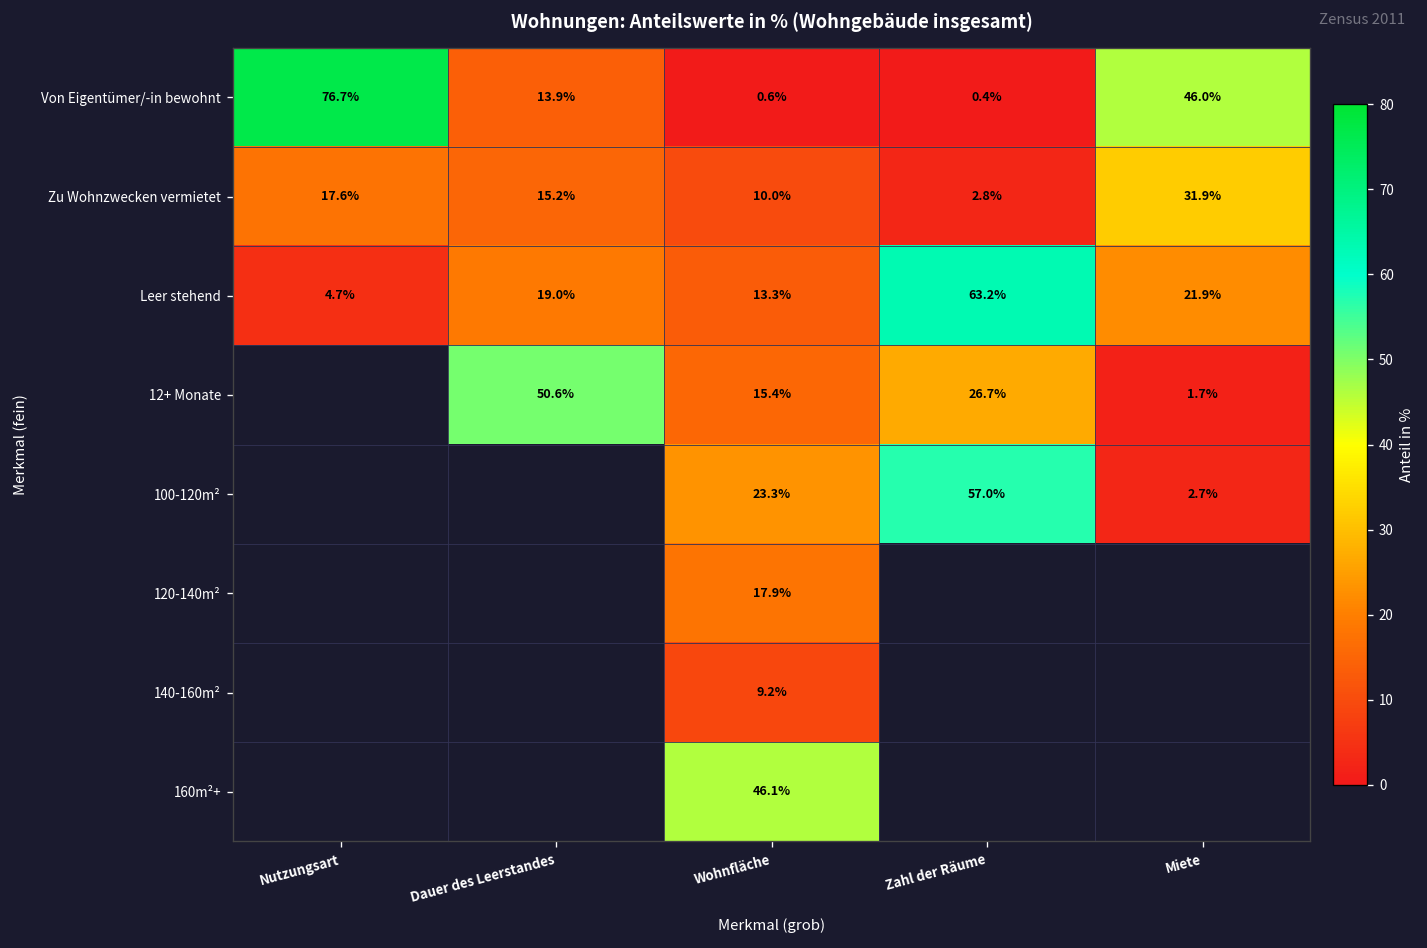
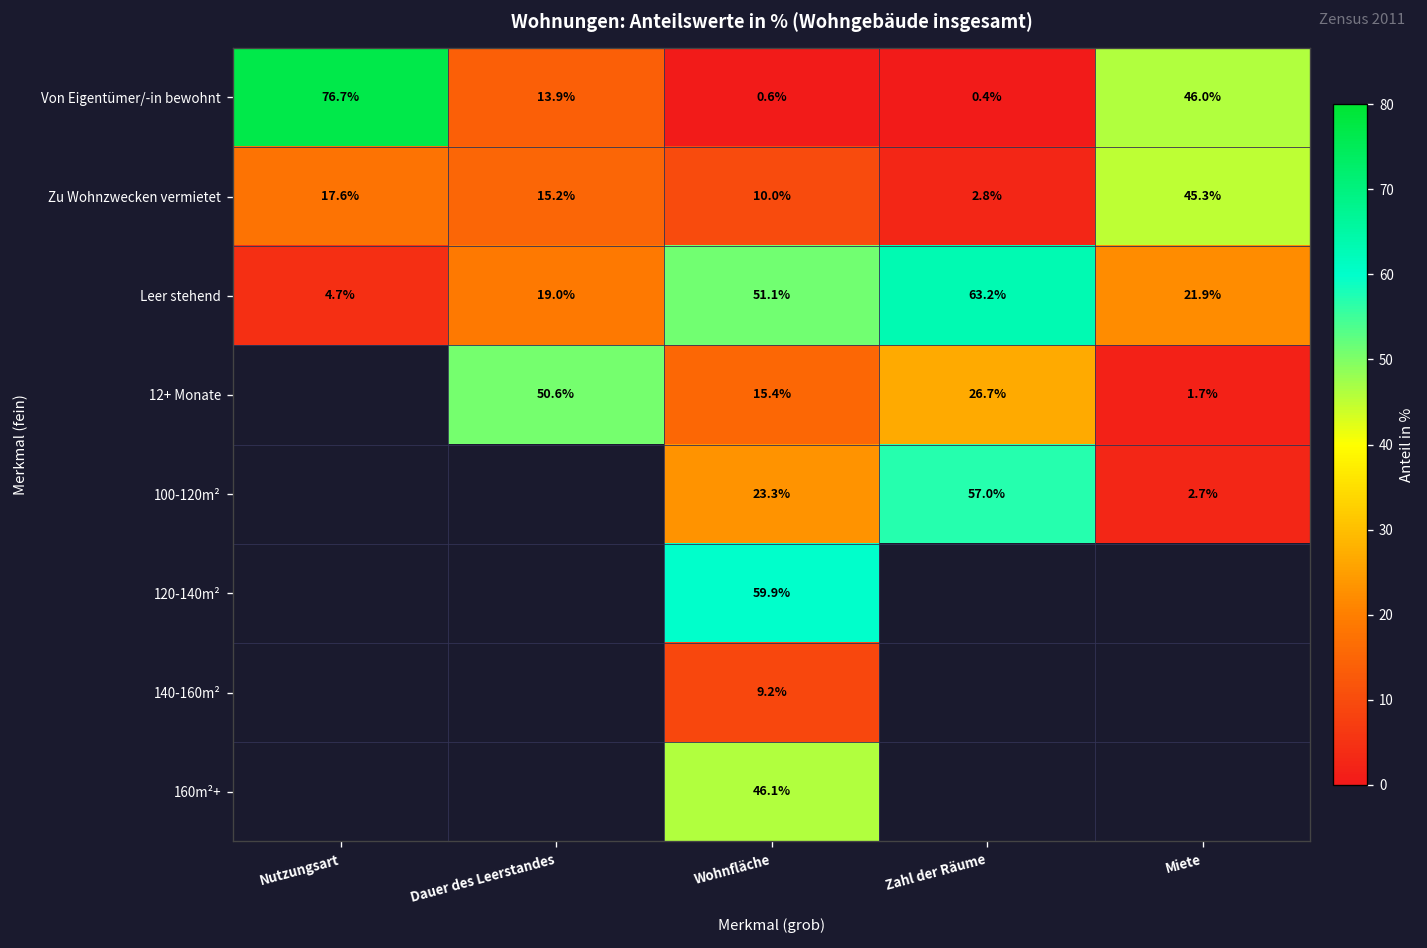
Zu Wohnzwecken vermietet, Miete: 31.9% -> 45.3%
Leer stehend, Wohnfläche: 13.3% -> 51.1%
120-140m², Wohnfläche: 17.9% -> 59.9%
